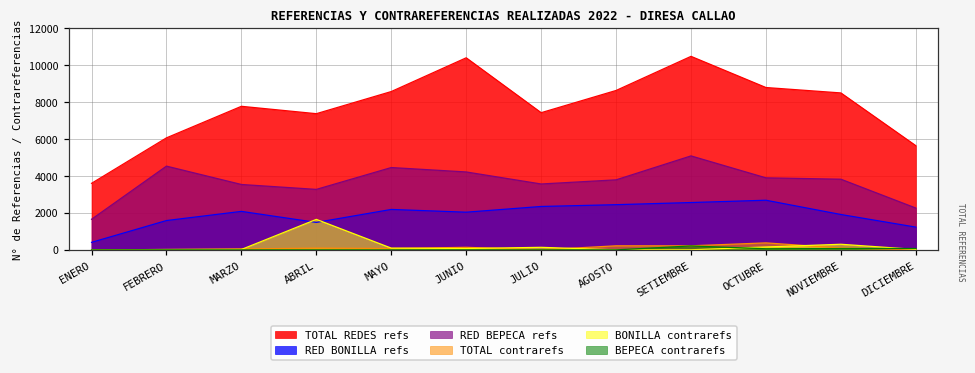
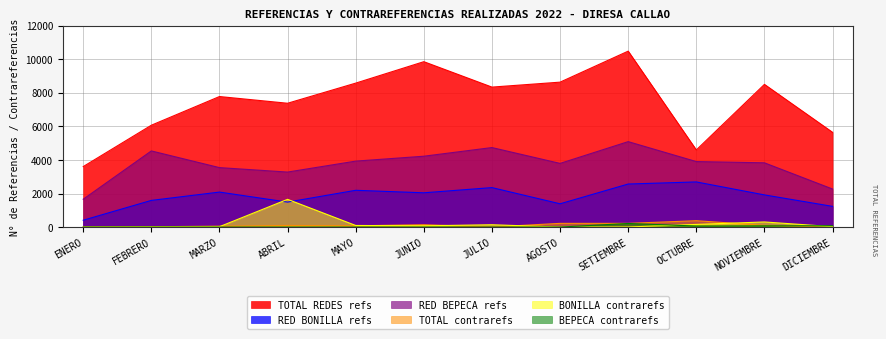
RED BEPECA refs, MAYO: 4500 -> 3900
TOTAL REDES refs, JUNIO: 10400 -> 9900
TOTAL REDES refs, JULIO: 7400 -> 8300
RED BEPECA refs, JULIO: 3600 -> 4700
RED BONILLA refs, AGOSTO: 2500 -> 1400
TOTAL REDES refs, OCTUBRE: 8800 -> 4600
